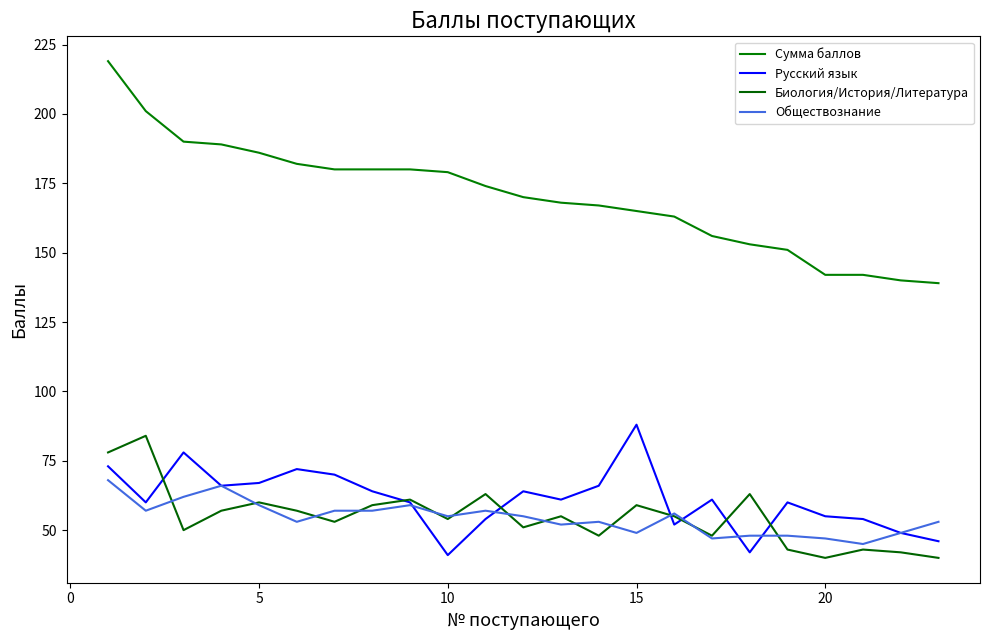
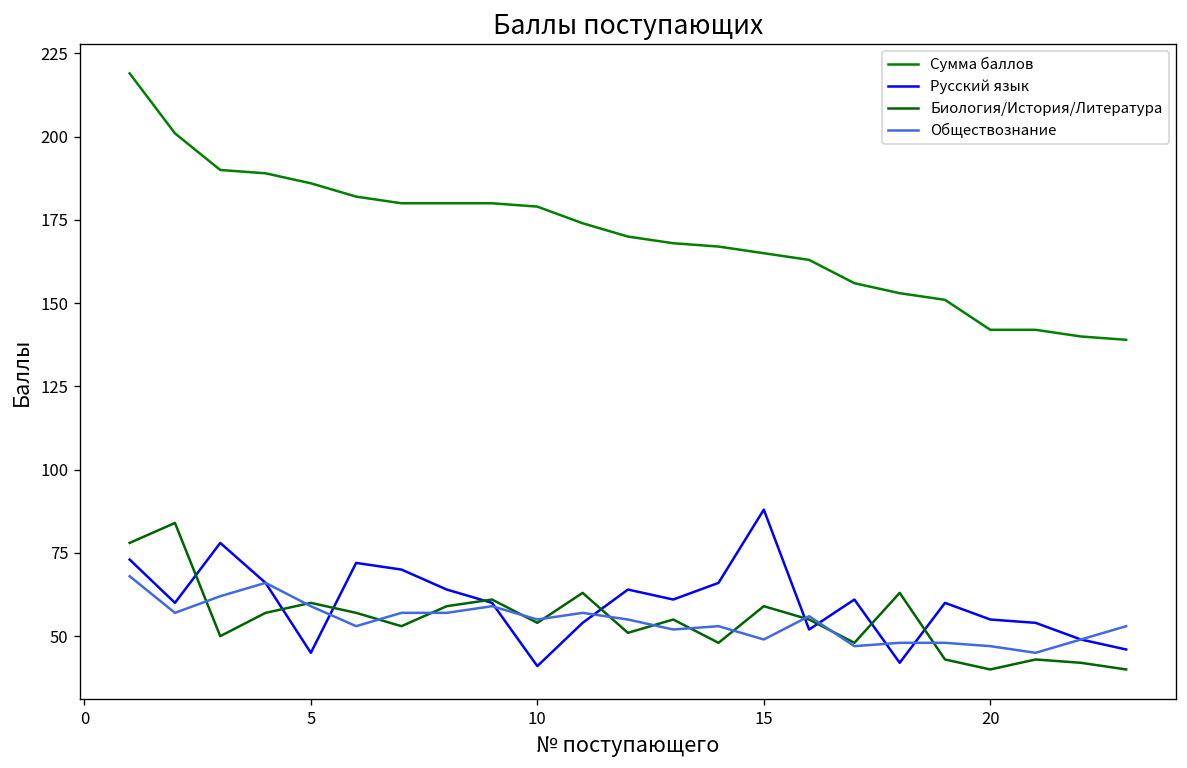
Русский язык, 5: 67 -> 45
